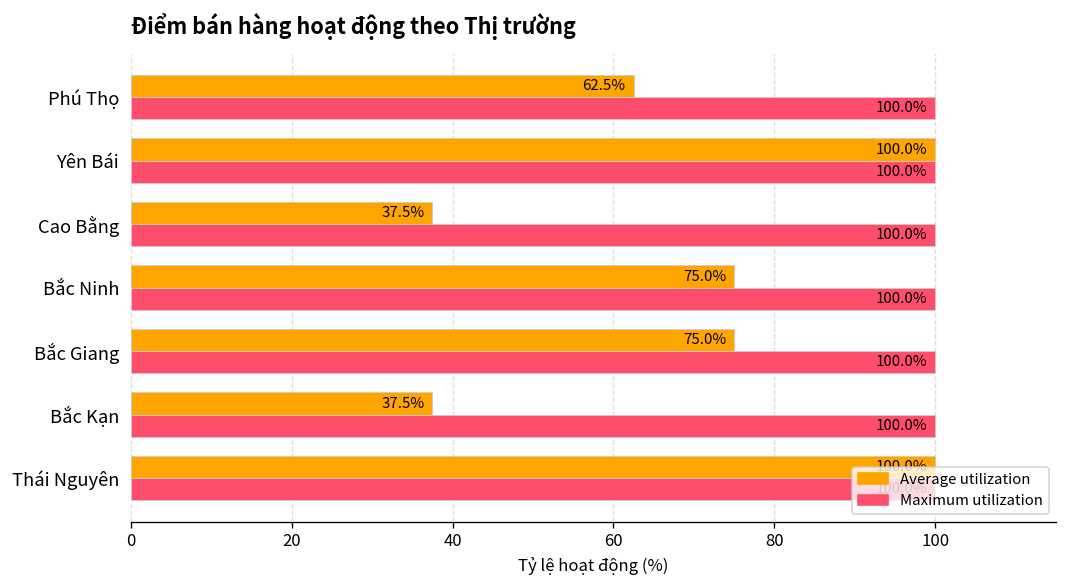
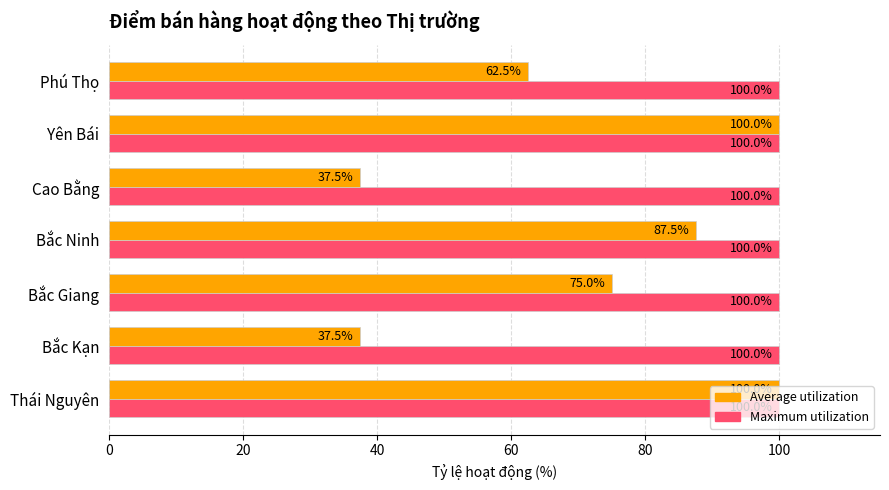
Average utilization, Bắc Ninh: 75.0% -> 87.5%
